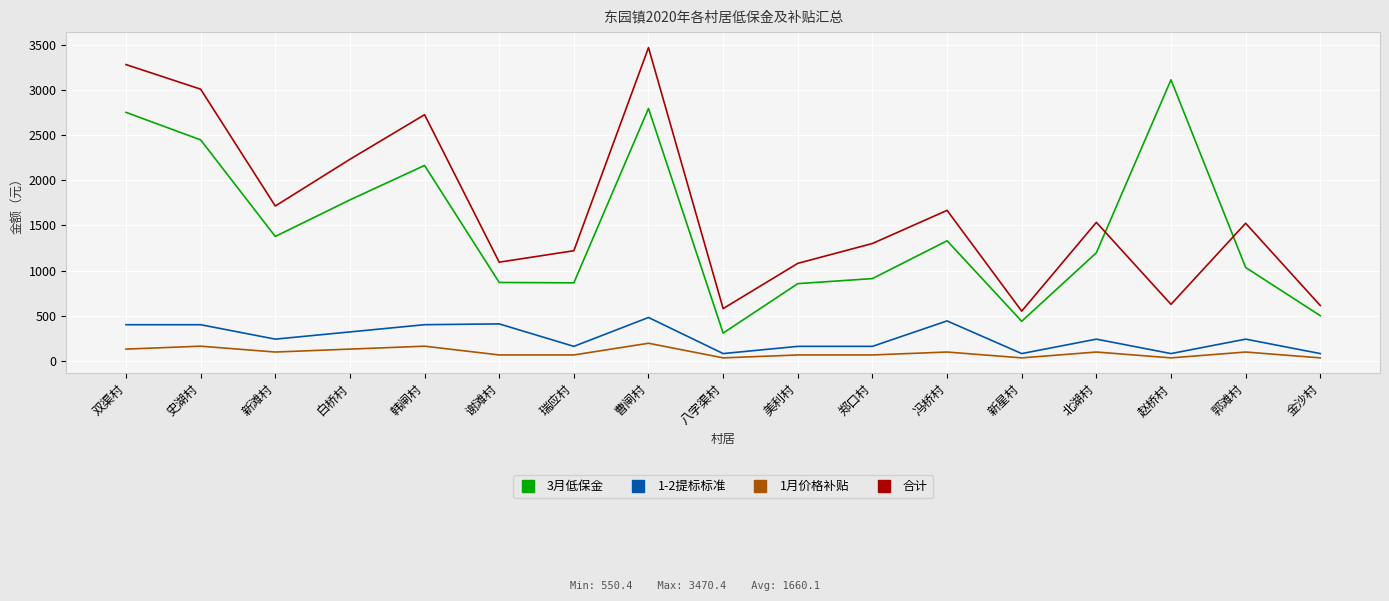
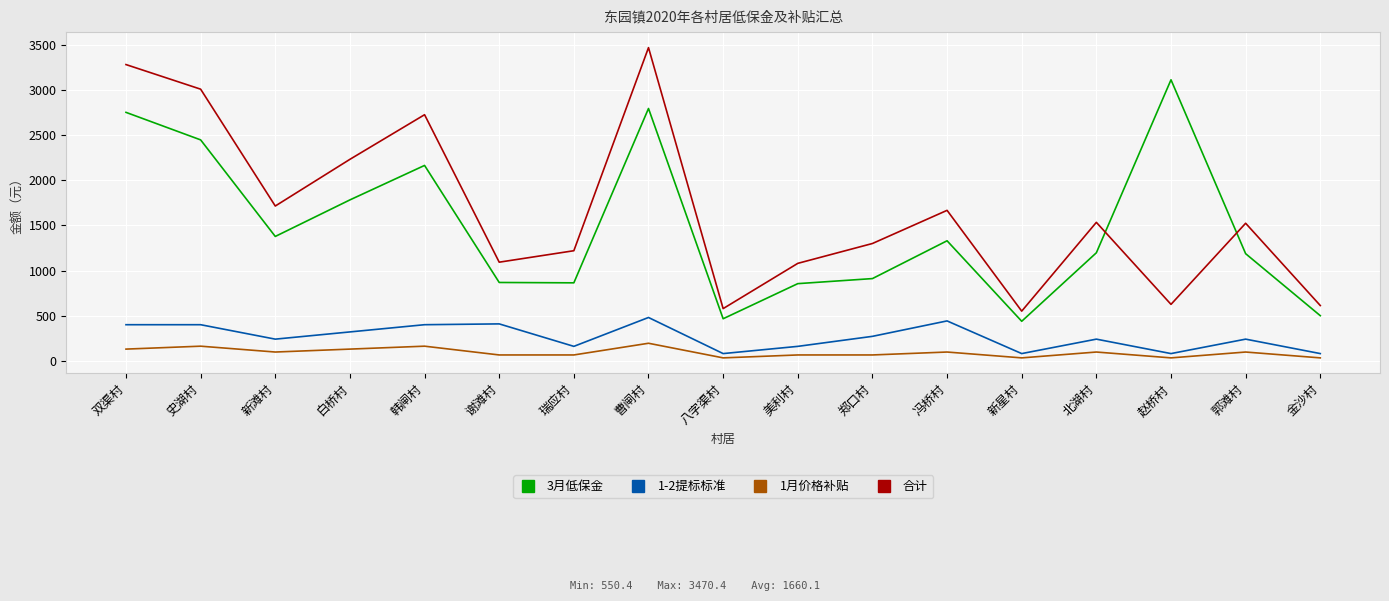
3月低保金, 八字渠村: 300 -> 500
1-2提标标准, 郑口村: 200 -> 300
3月低保金, 郭滩村: 1000 -> 1200
